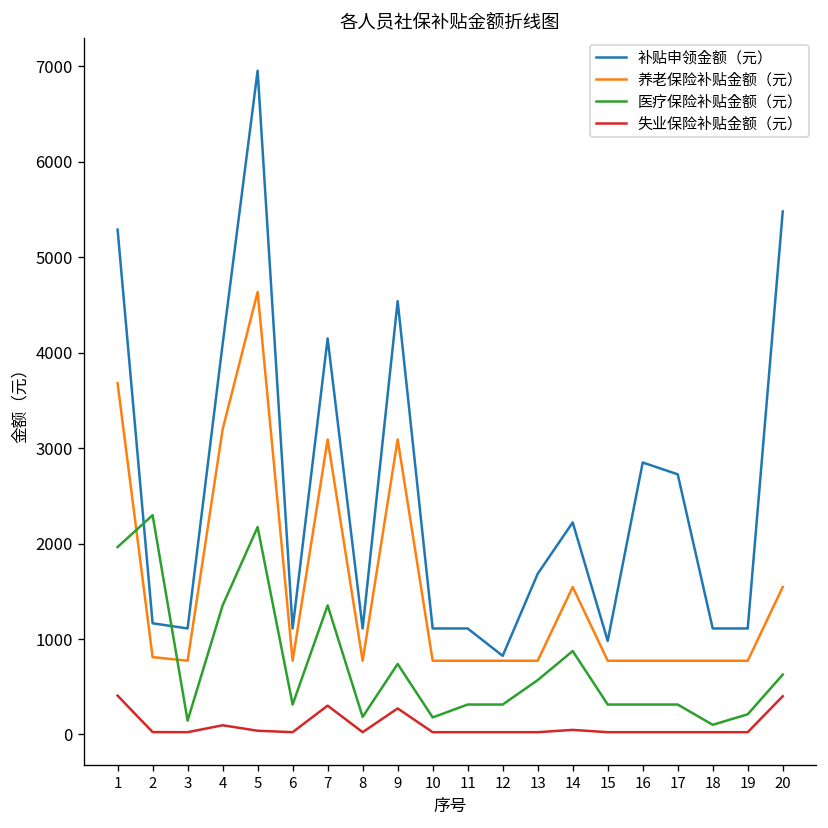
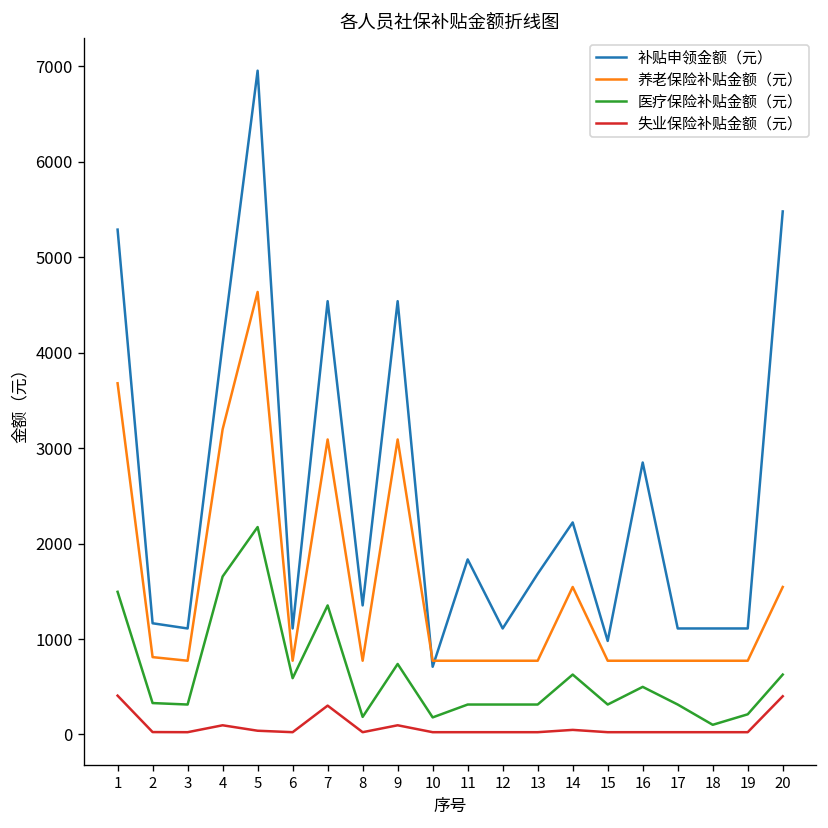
医疗保险补贴金额（元）, 1: 2000 -> 1500
医疗保险补贴金额（元）, 2: 2300 -> 300
医疗保险补贴金额（元）, 3: 100 -> 300
医疗保险补贴金额（元）, 4: 1400 -> 1700
医疗保险补贴金额（元）, 6: 300 -> 600
补贴申领金额（元）, 7: 4100 -> 4500
补贴申领金额（元）, 8: 1100 -> 1400
失业保险补贴金额（元）, 9: 300 -> 100
补贴申领金额（元）, 10: 1100 -> 700
补贴申领金额（元）, 11: 1100 -> 1800
补贴申领金额（元）, 12: 800 -> 1100
医疗保险补贴金额（元）, 13: 600 -> 300
医疗保险补贴金额（元）, 14: 900 -> 600
医疗保险补贴金额（元）, 16: 300 -> 500
补贴申领金额（元）, 17: 2700 -> 1100
